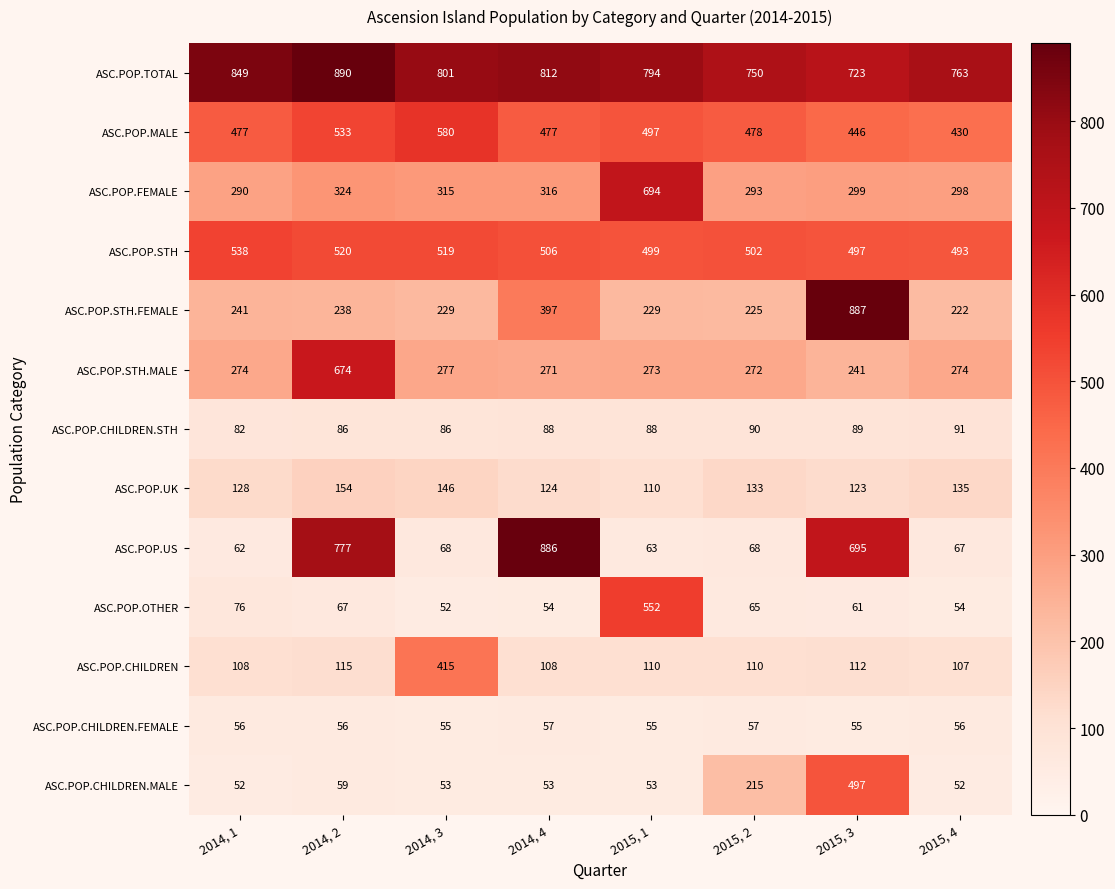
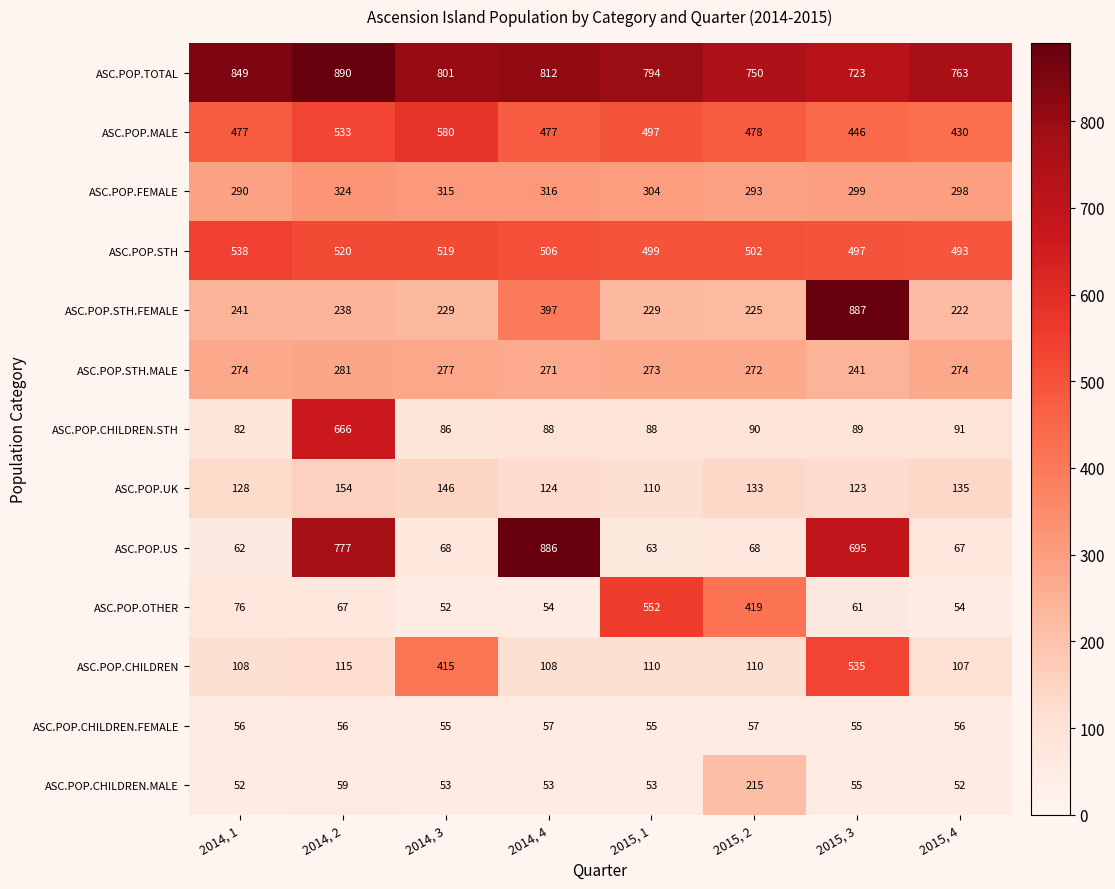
ASC.POP.FEMALE, 2015, 1: 694 -> 304
ASC.POP.STH.MALE, 2014, 2: 674 -> 281
ASC.POP.CHILDREN.STH, 2014, 2: 86 -> 666
ASC.POP.OTHER, 2015, 2: 65 -> 419
ASC.POP.CHILDREN, 2015, 3: 112 -> 535
ASC.POP.CHILDREN.MALE, 2015, 3: 497 -> 55
